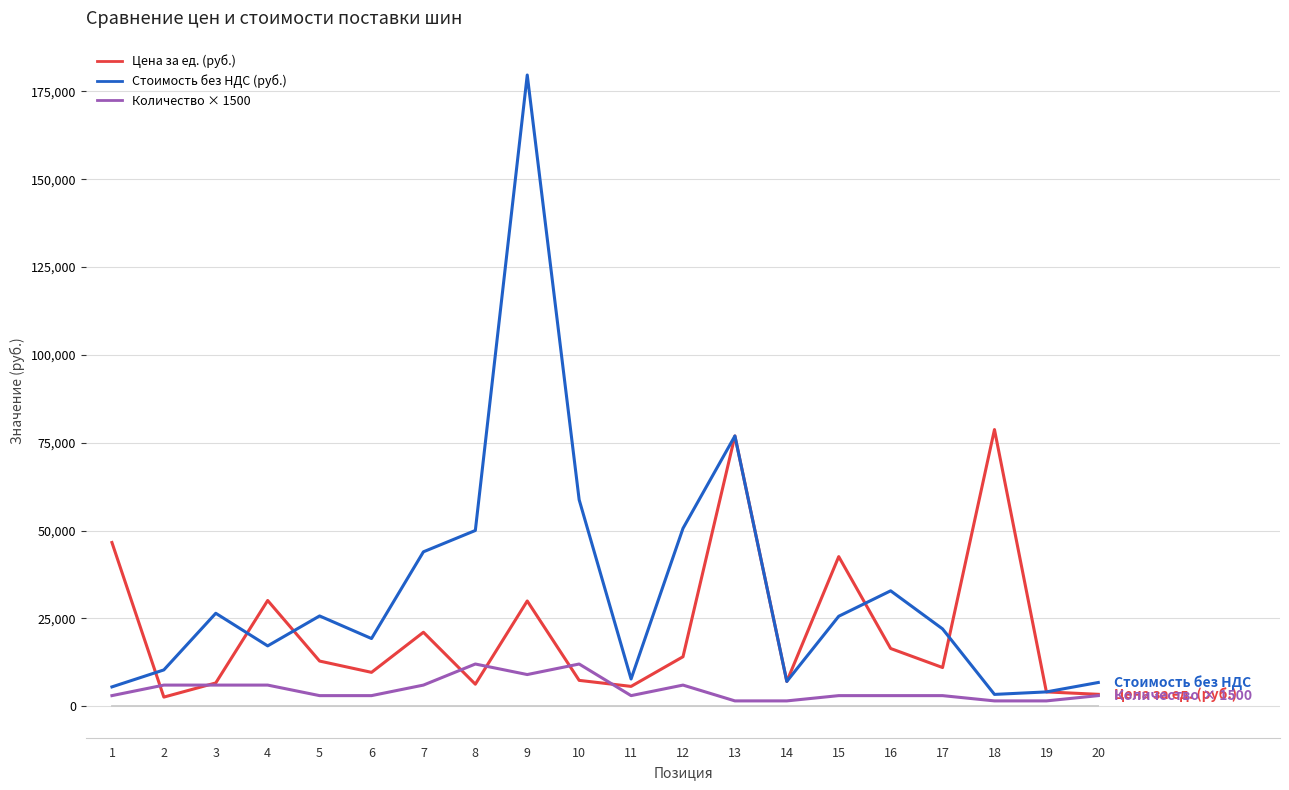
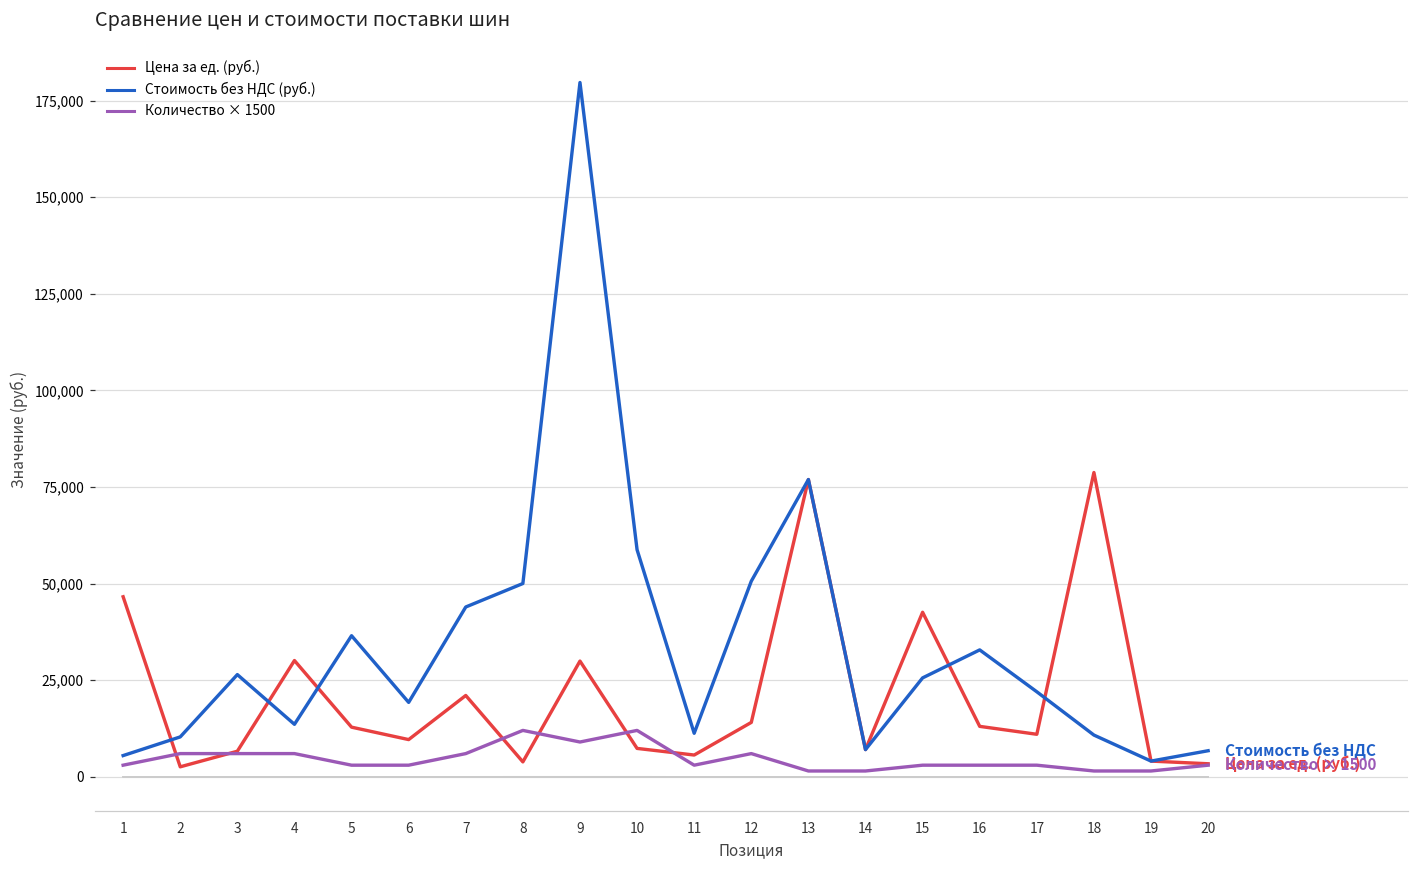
Стоимость без НДС (руб.), 4: 17,000 -> 14,000
Стоимость без НДС (руб.), 5: 26,000 -> 37,000
Цена за ед. (руб.), 8: 6,000 -> 4,000
Стоимость без НДС (руб.), 11: 8,000 -> 11,000
Цена за ед. (руб.), 16: 16,000 -> 13,000
Стоимость без НДС (руб.), 18: 3,000 -> 11,000
